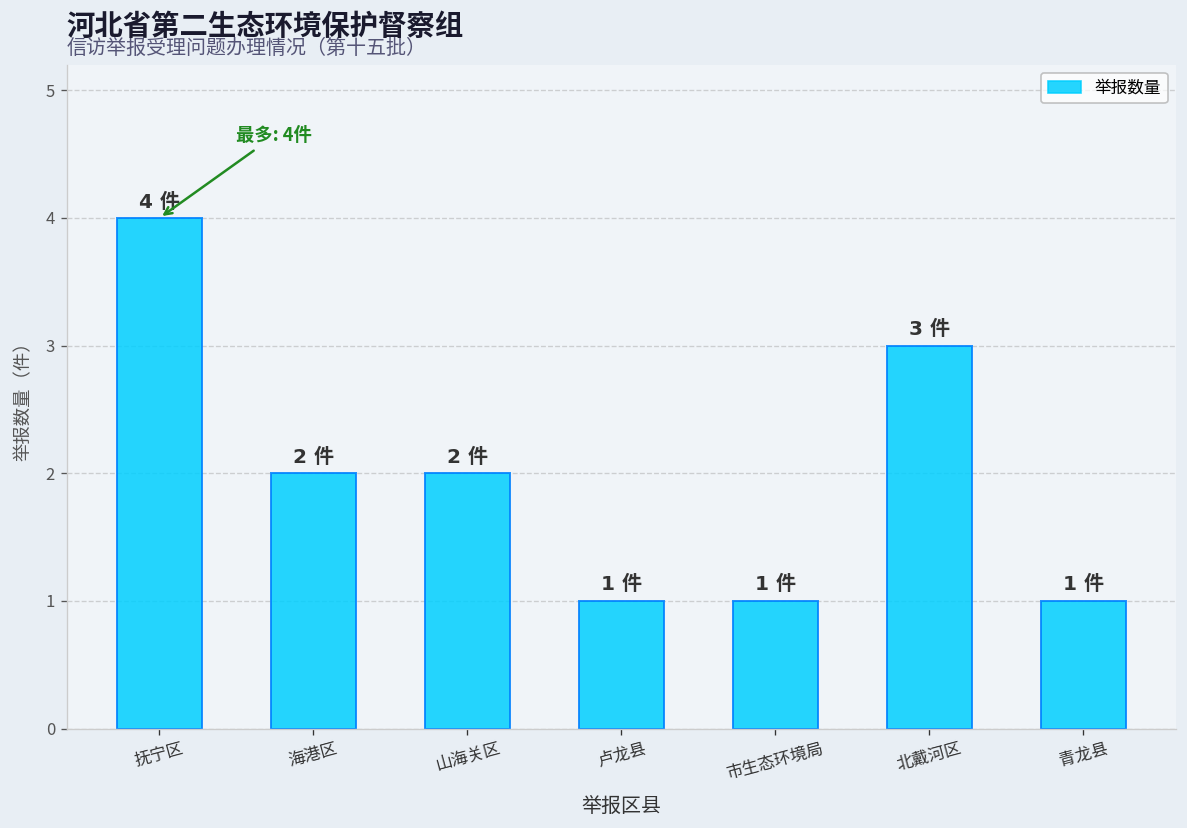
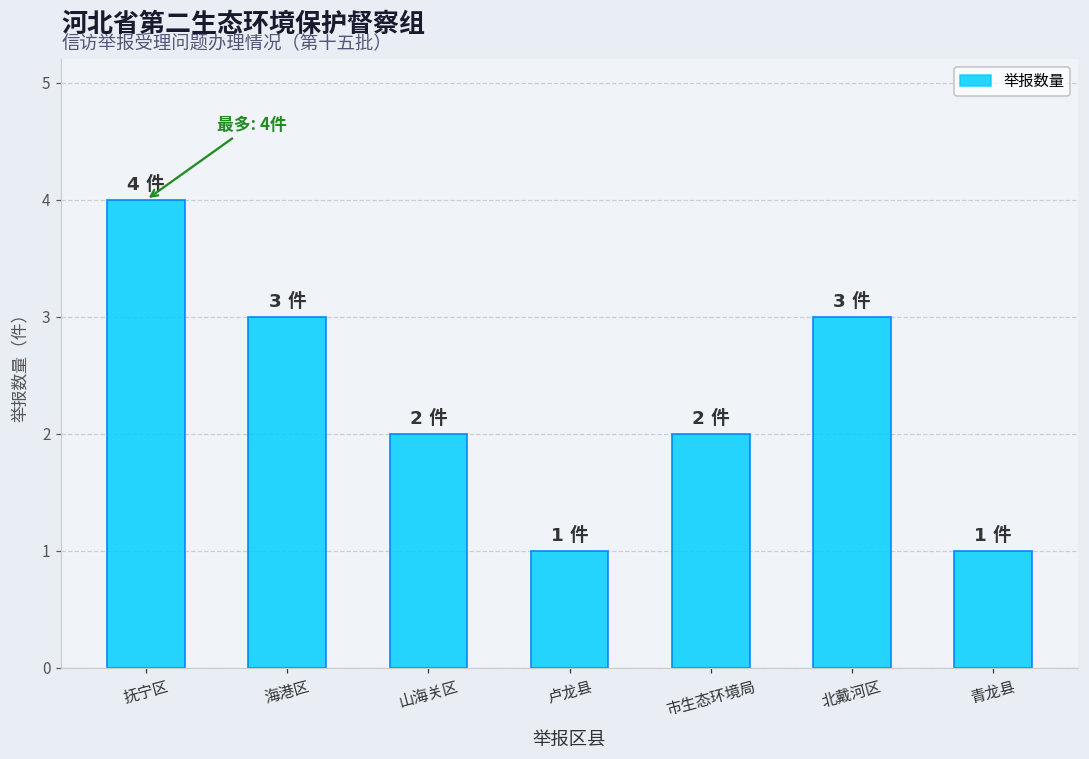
海港区: 2 -> 3
市生态环境局: 1 -> 2
